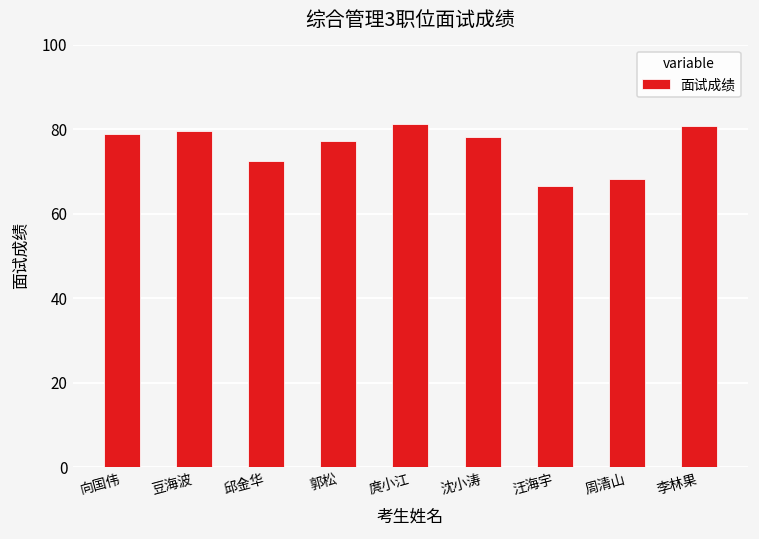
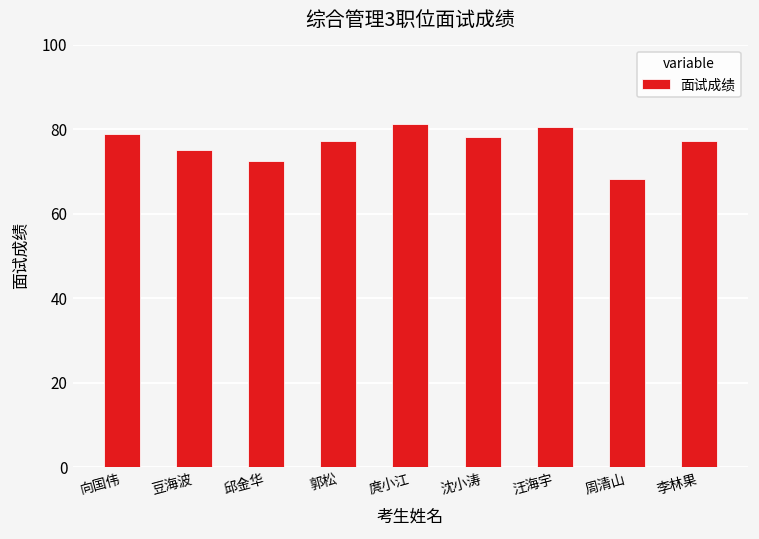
豆海波: 80 -> 75
汪海宇: 67 -> 81
李林果: 81 -> 77
